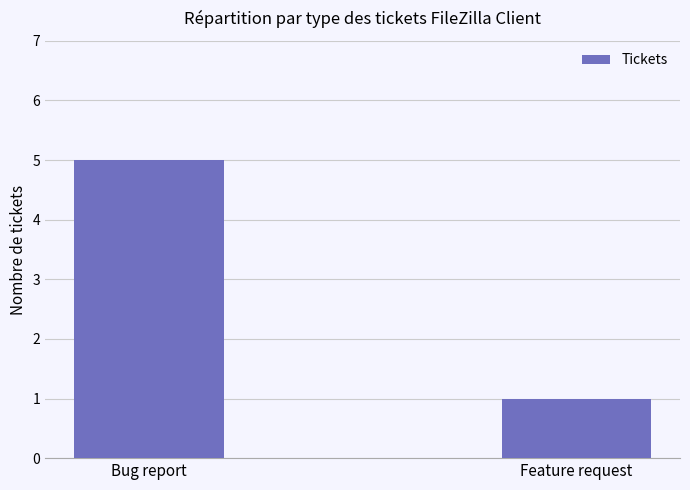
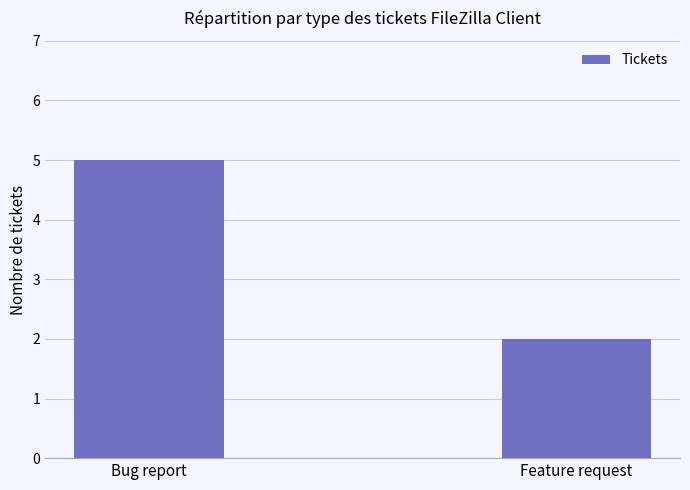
Feature request: 1 -> 2
